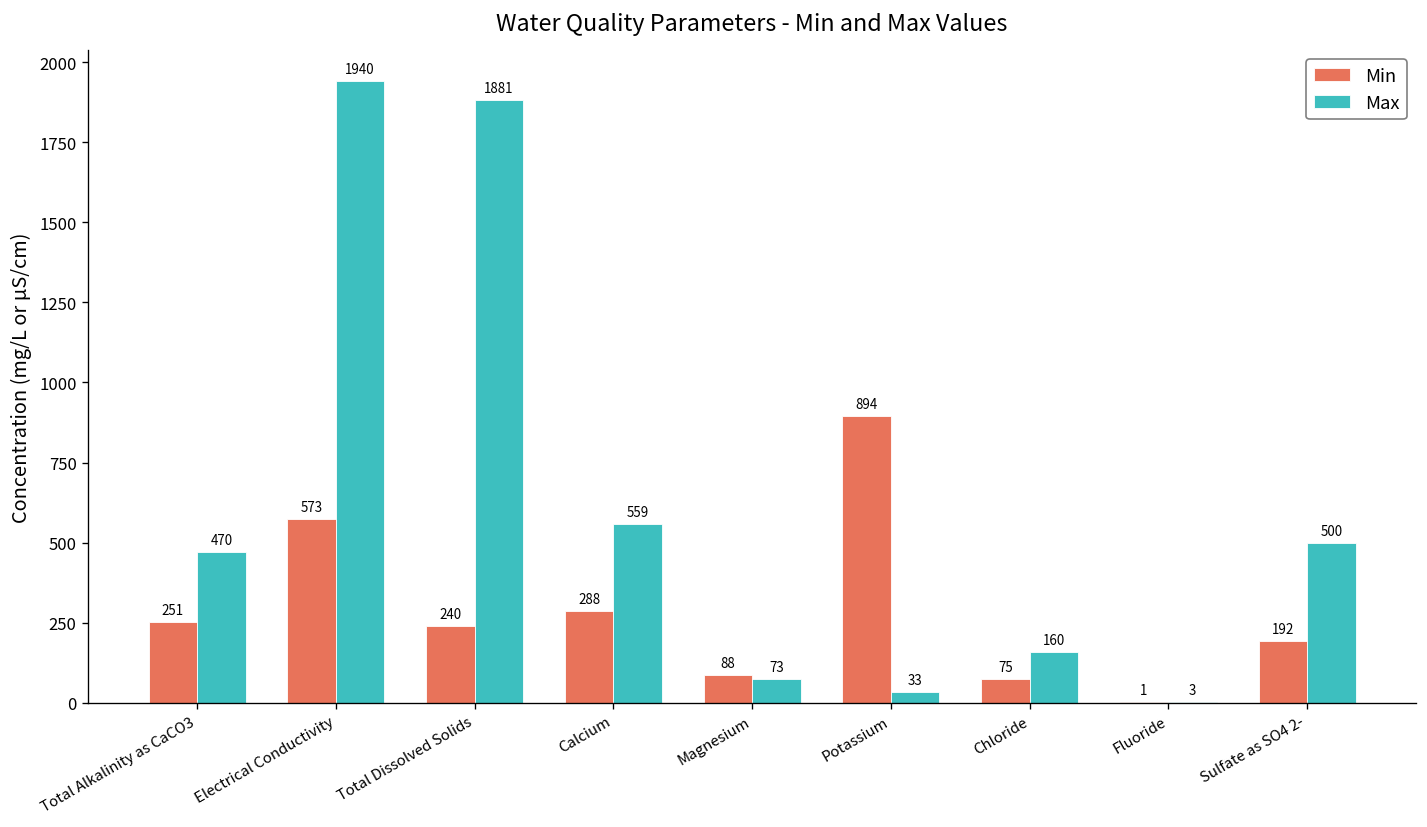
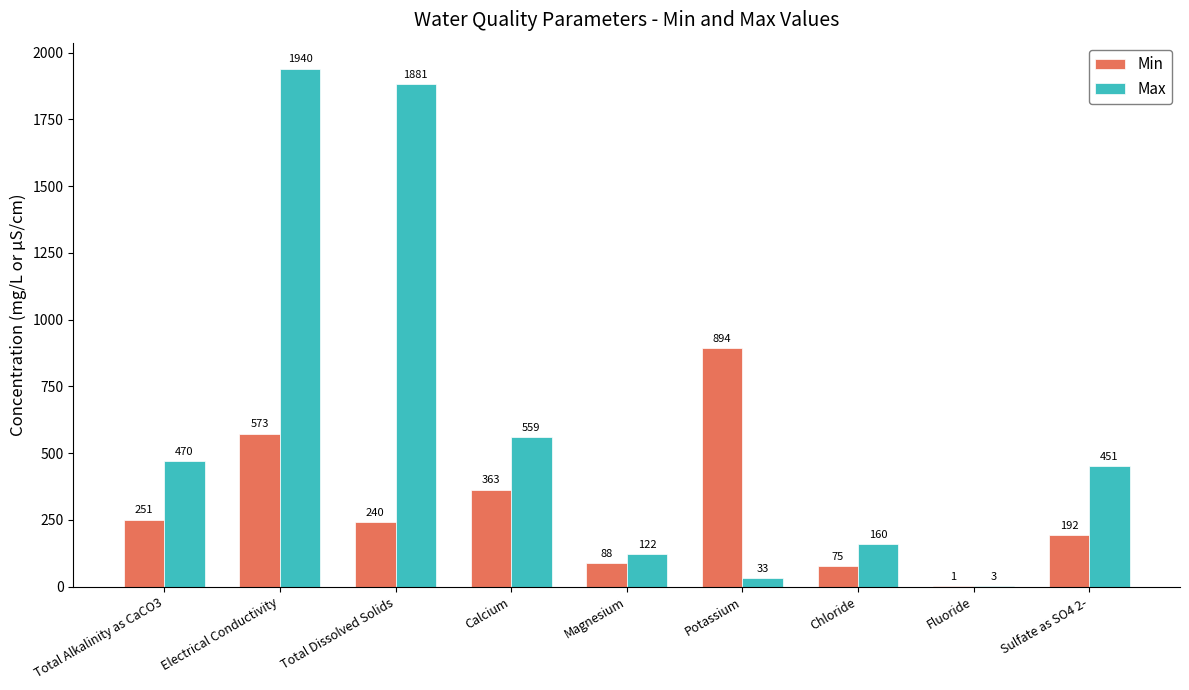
Min, Calcium: 288 -> 363
Max, Magnesium: 73 -> 122
Max, Sulfate as SO4 2-: 500 -> 451
